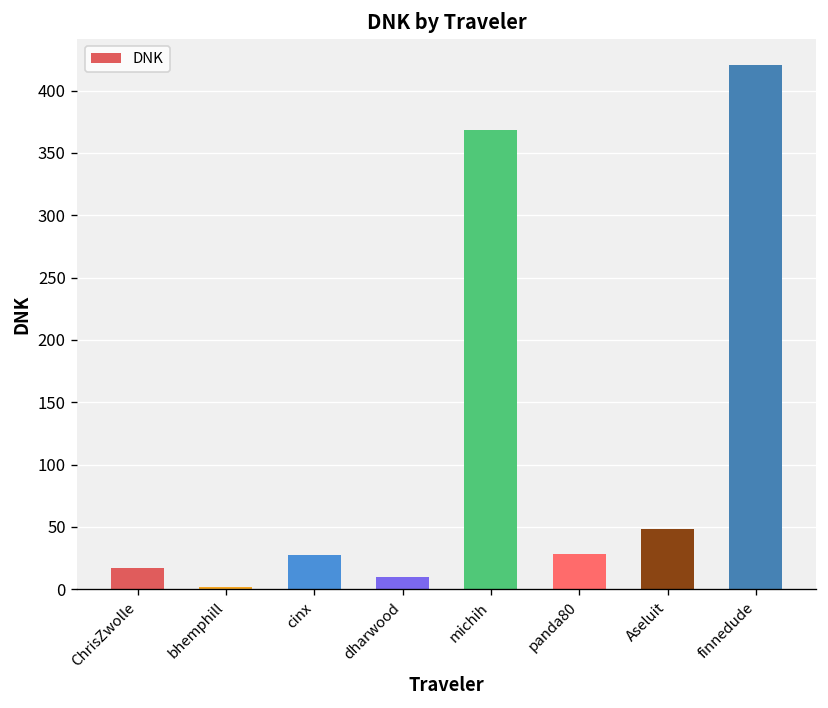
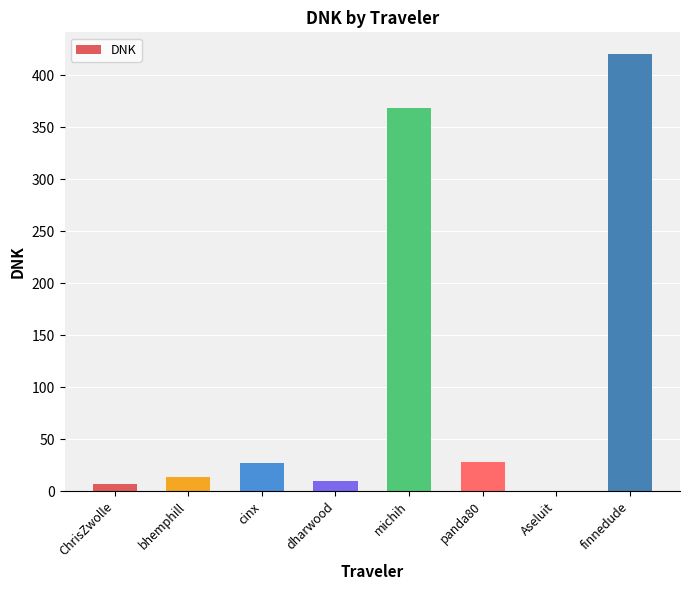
ChrisZwolle: 17 -> 7
bhemphill: 2 -> 14
Aseluit: 48 -> 0
